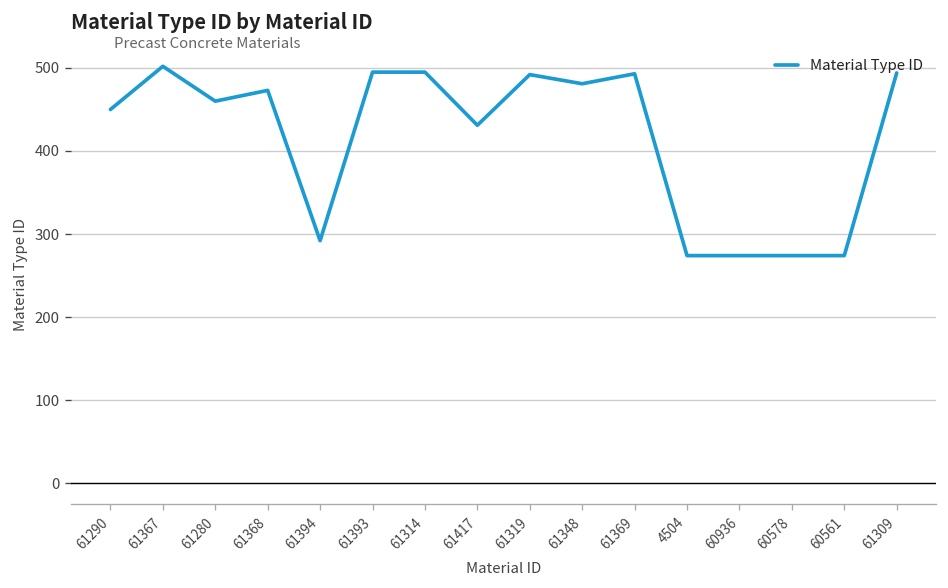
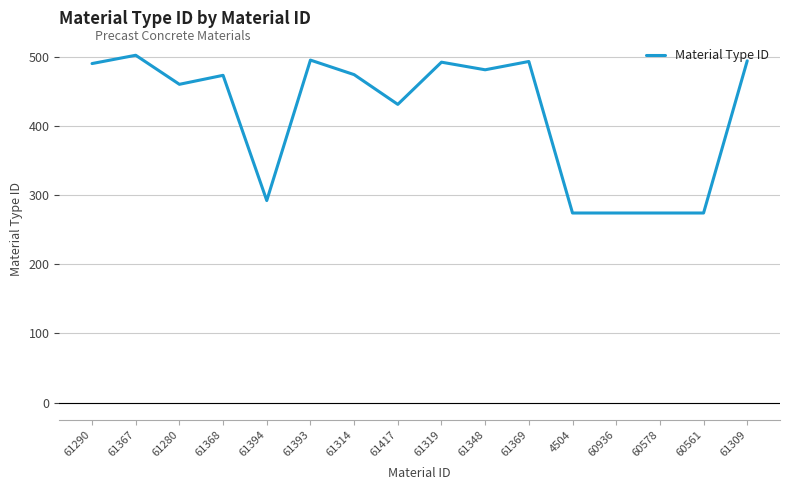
61290: 450 -> 490
61314: 500 -> 470
